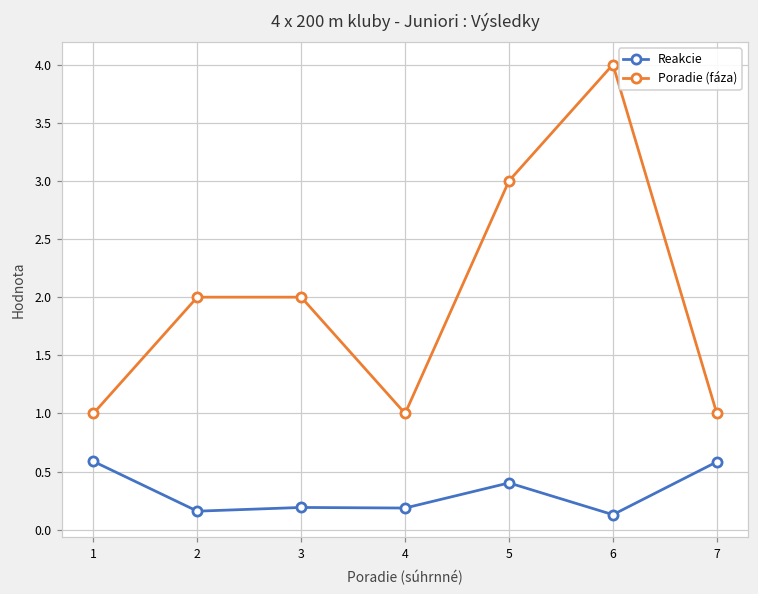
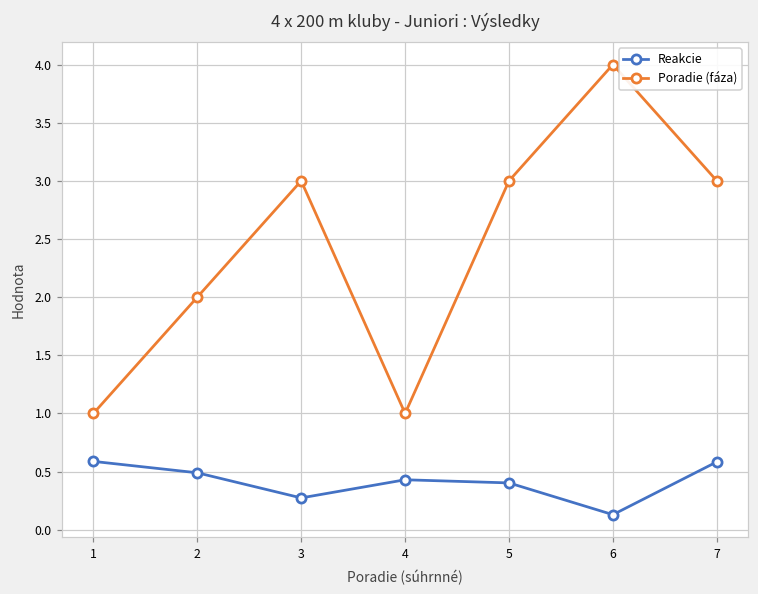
Reakcie, 2: 0.16 -> 0.49
Reakcie, 3: 0.19 -> 0.27
Poradie (fáza), 3: 2 -> 3
Reakcie, 4: 0.19 -> 0.43
Poradie (fáza), 7: 1 -> 3
